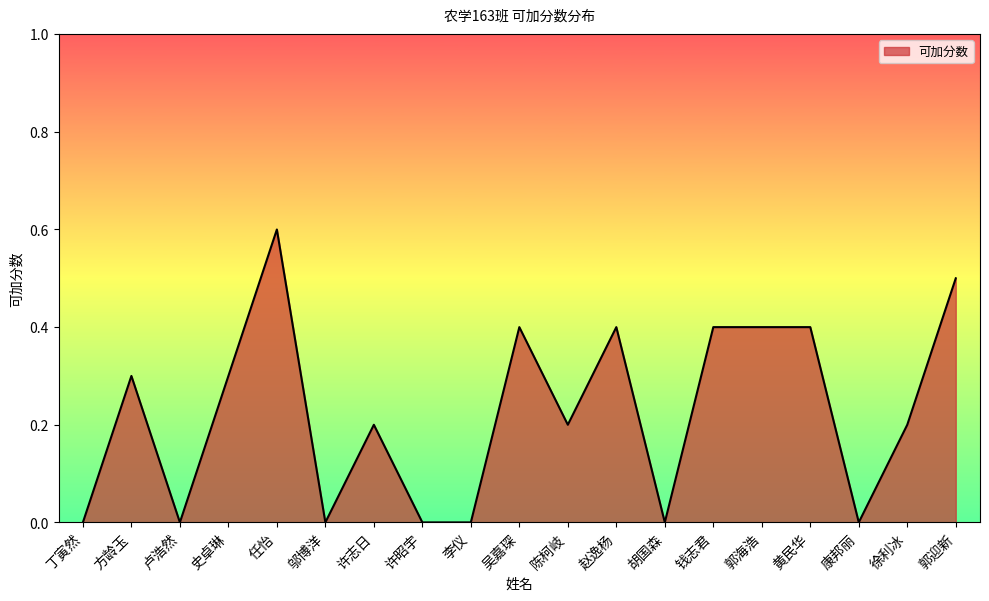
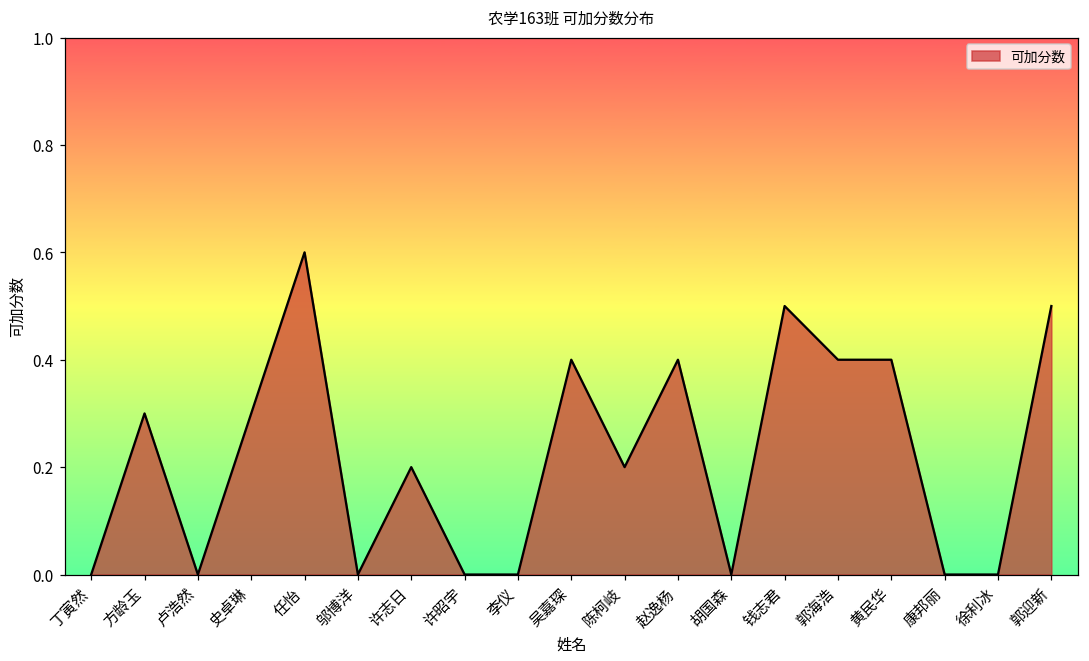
钱志君: 0.4 -> 0.5
徐利冰: 0.2 -> 0.0
